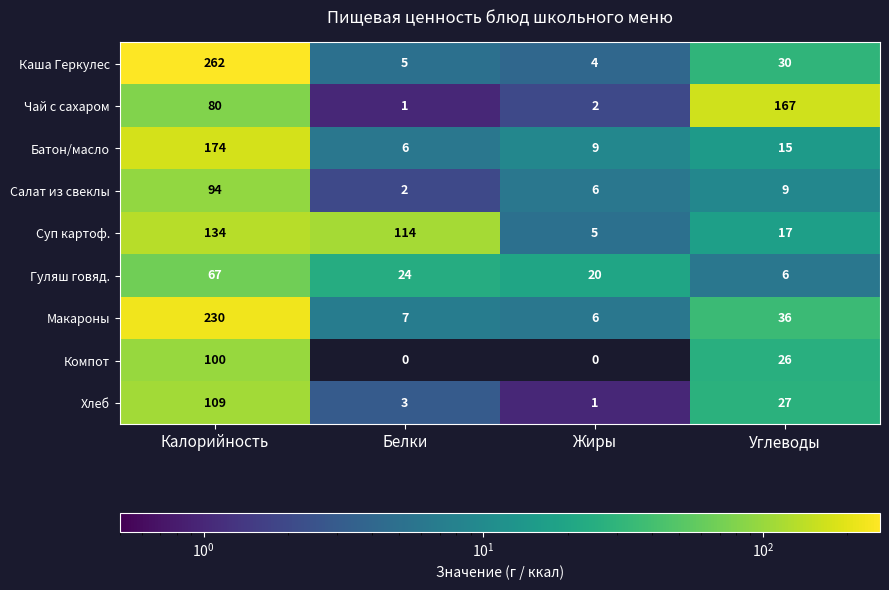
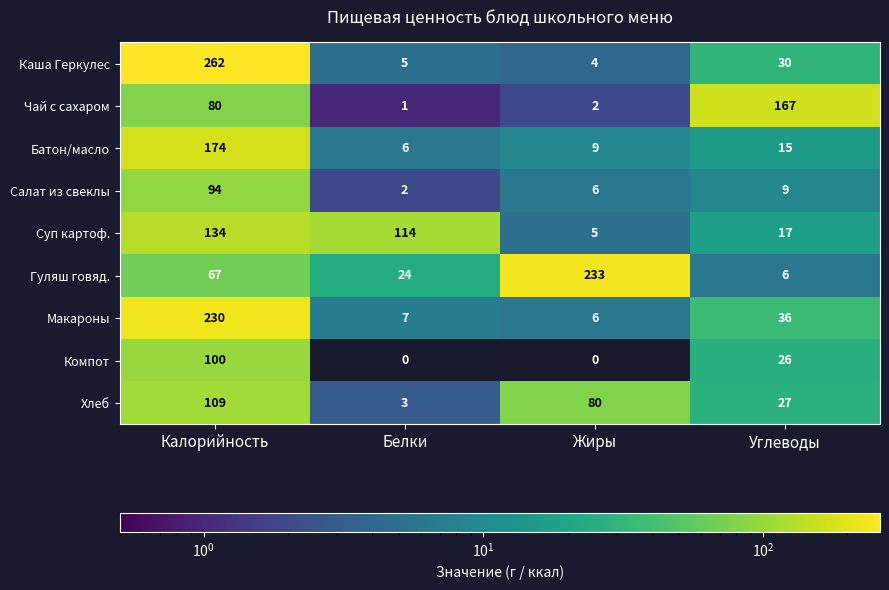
Гуляш говяд., Жиры: 20 -> 233
Хлеб, Жиры: 1 -> 80
